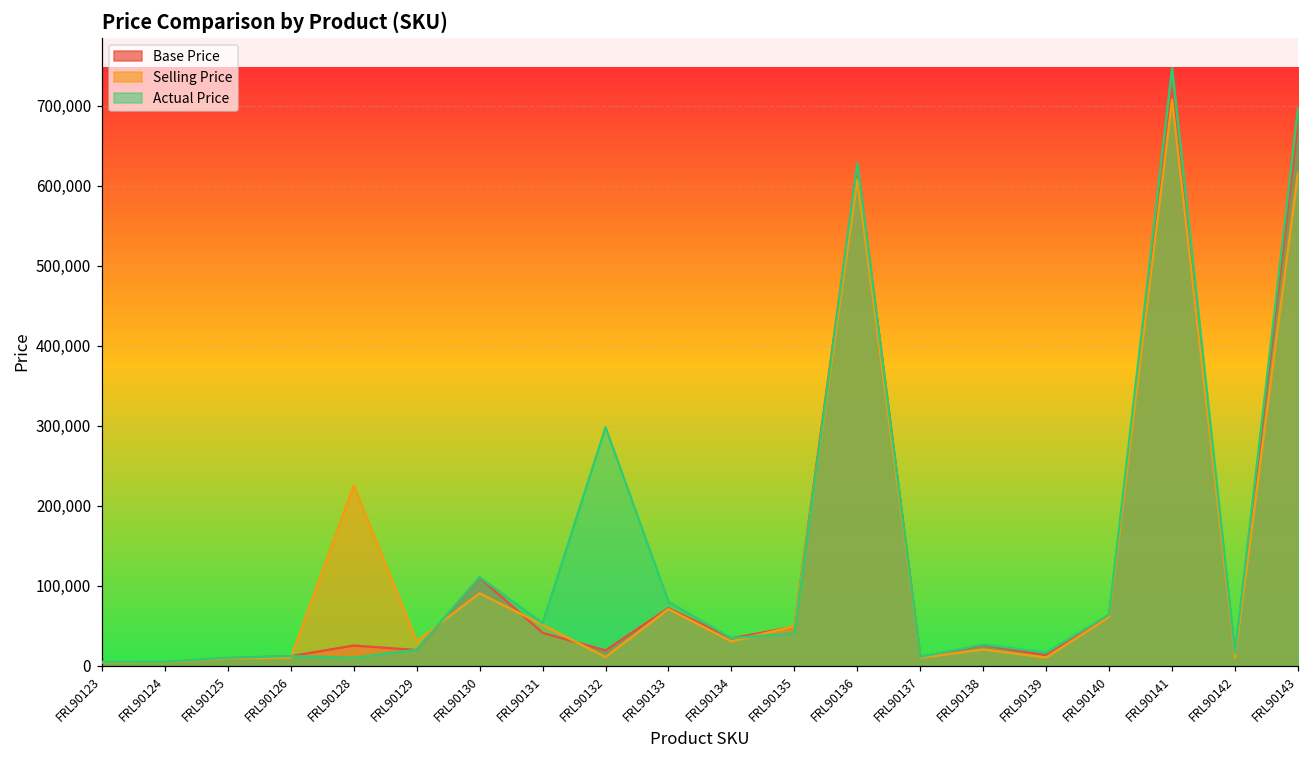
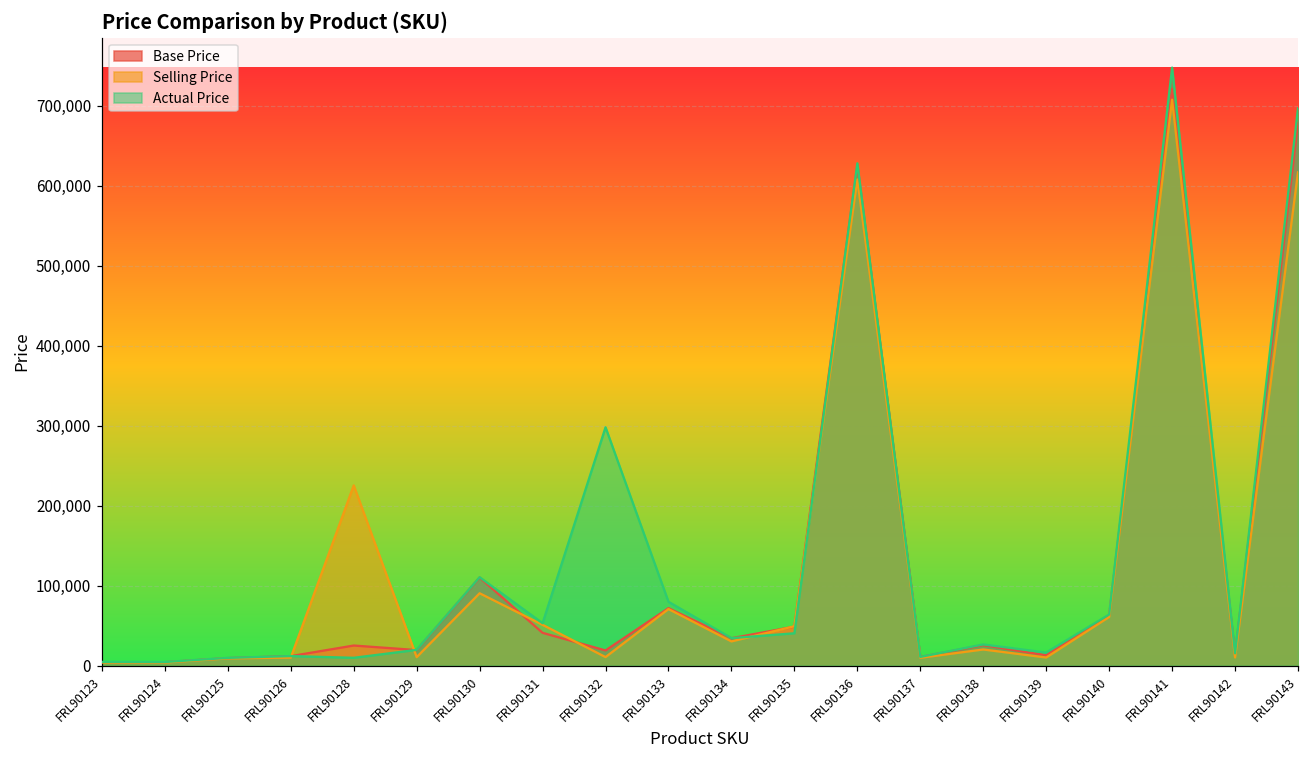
Selling Price, FRL90129: 30,000 -> 10,000
